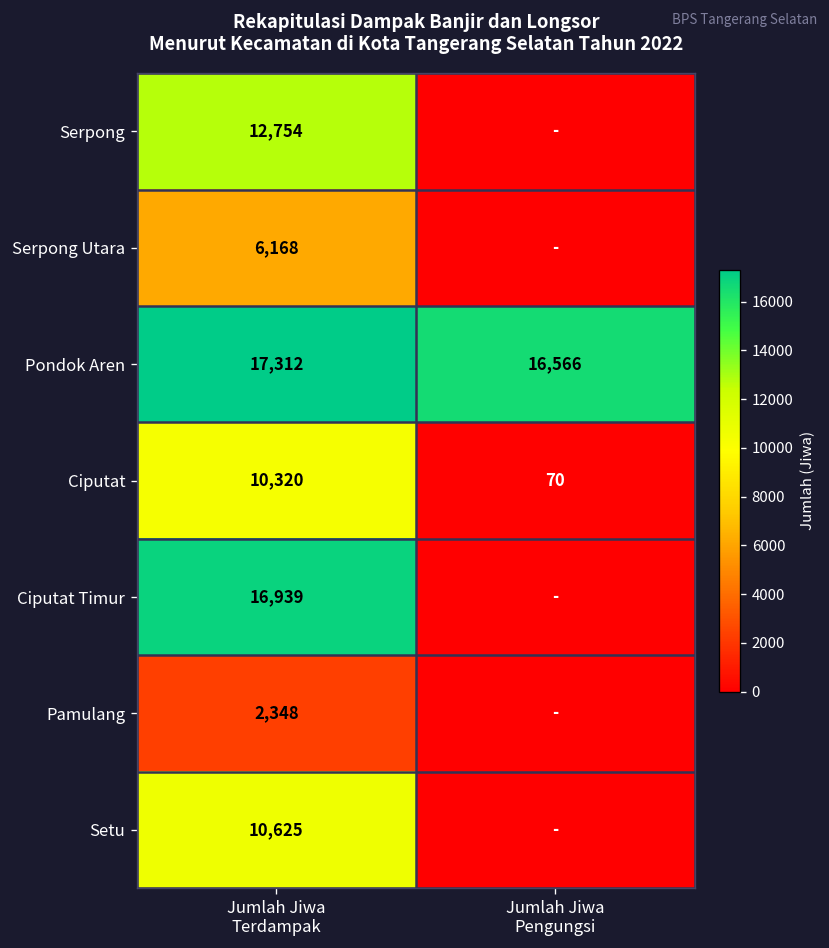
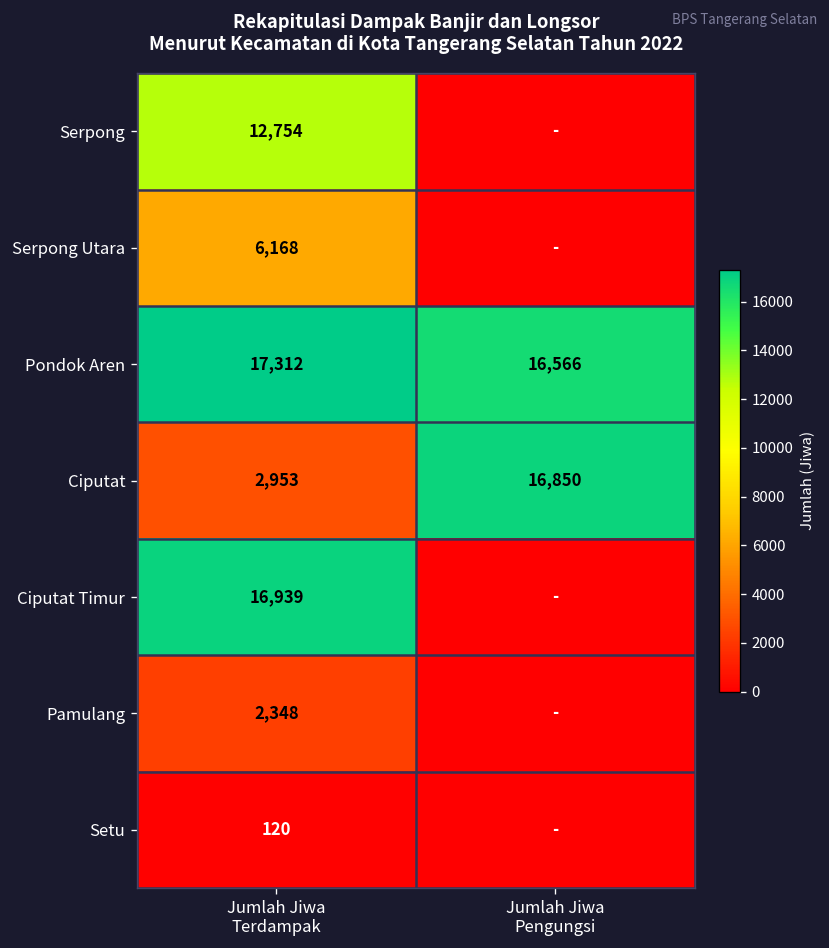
Ciputat, Jumlah Jiwa Terdampak: 10,320 -> 2,953
Ciputat, Jumlah Jiwa Pengungsi: 70 -> 16,850
Setu, Jumlah Jiwa Terdampak: 10,625 -> 120
